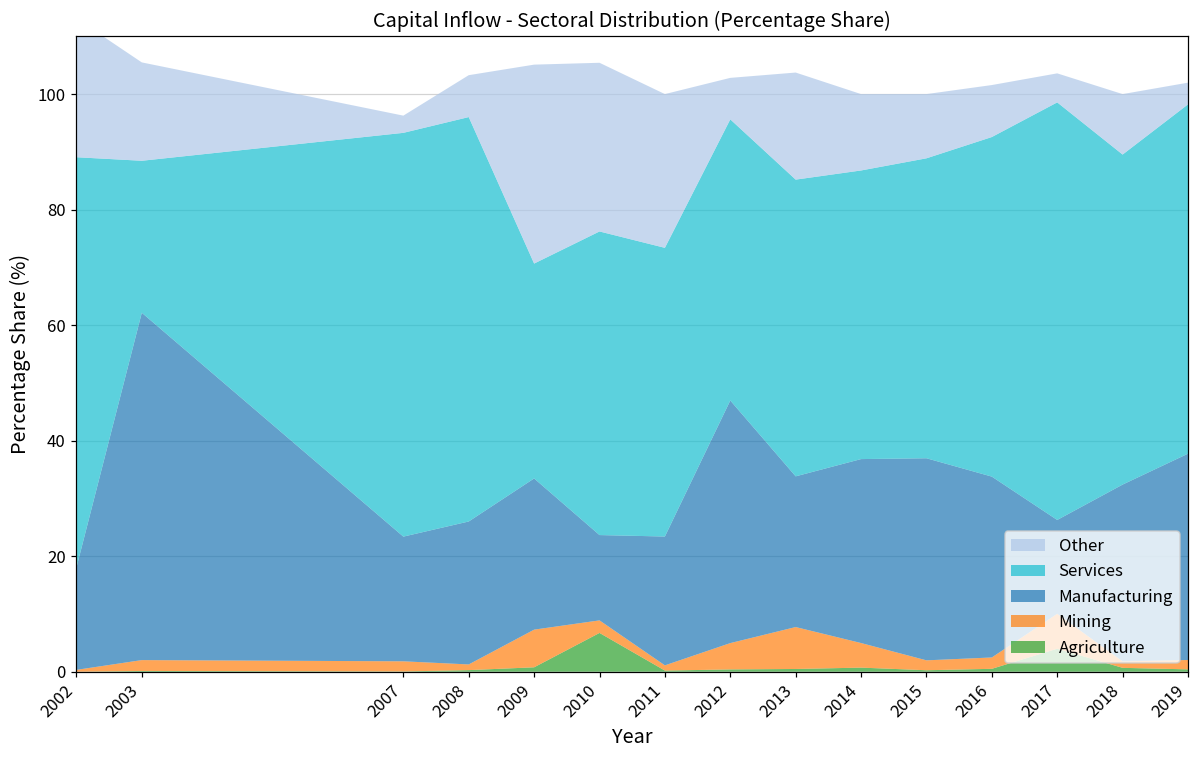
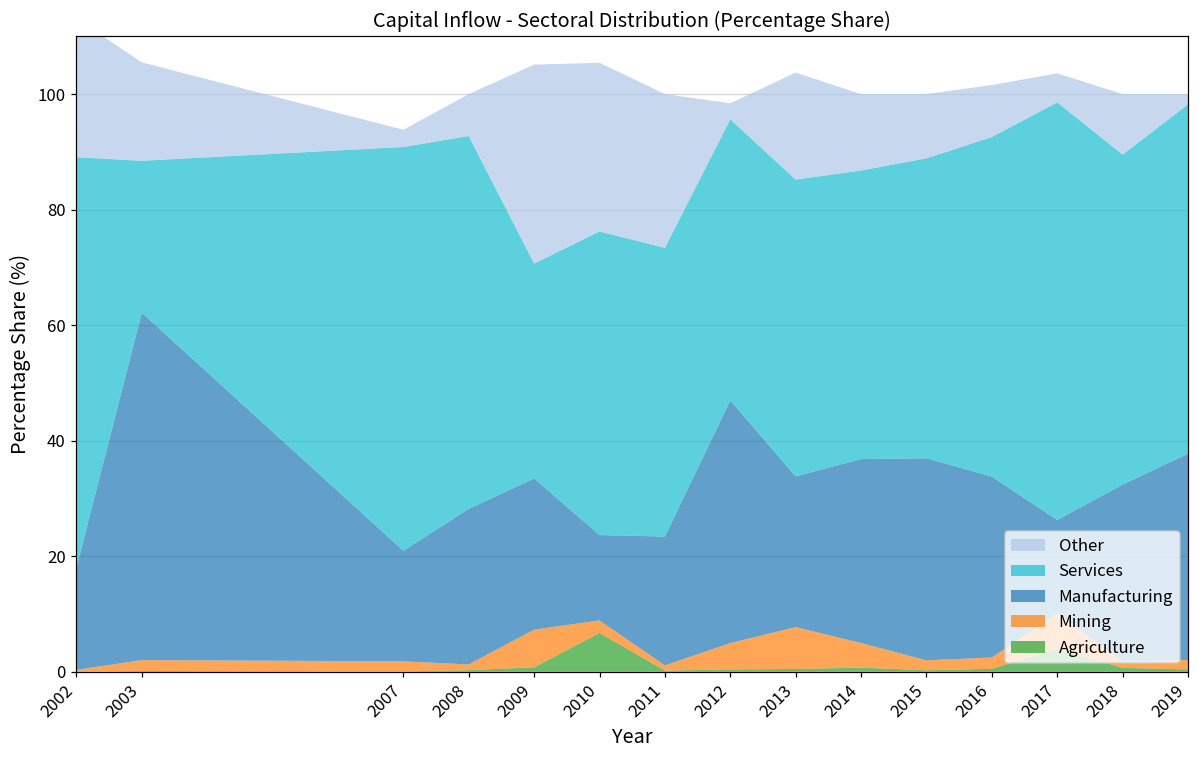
Manufacturing, 2007: 22 -> 19
Manufacturing, 2008: 25 -> 27
Services, 2008: 70 -> 65
Other, 2012: 7 -> 3
Other, 2019: 4 -> 2
